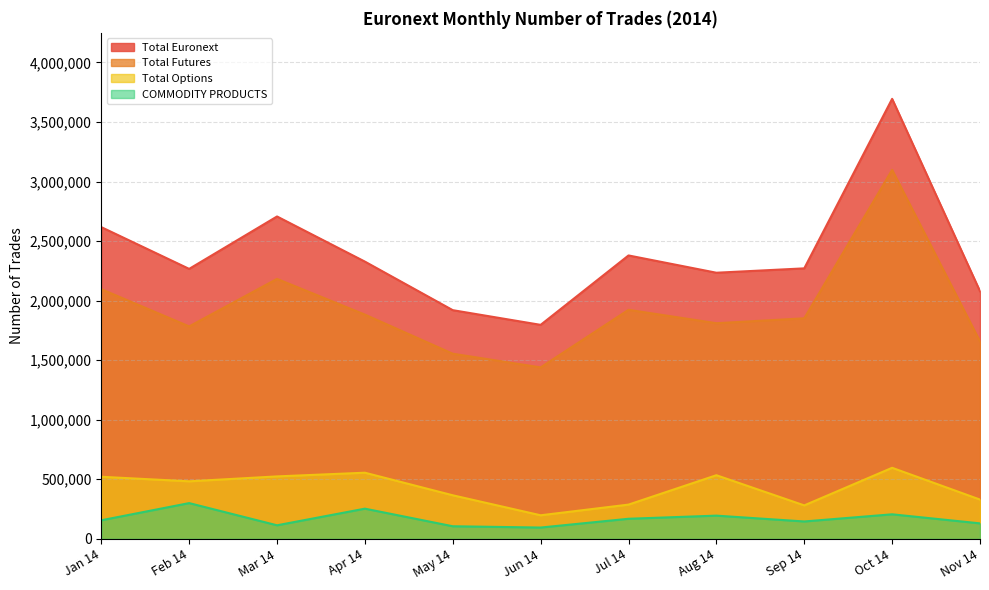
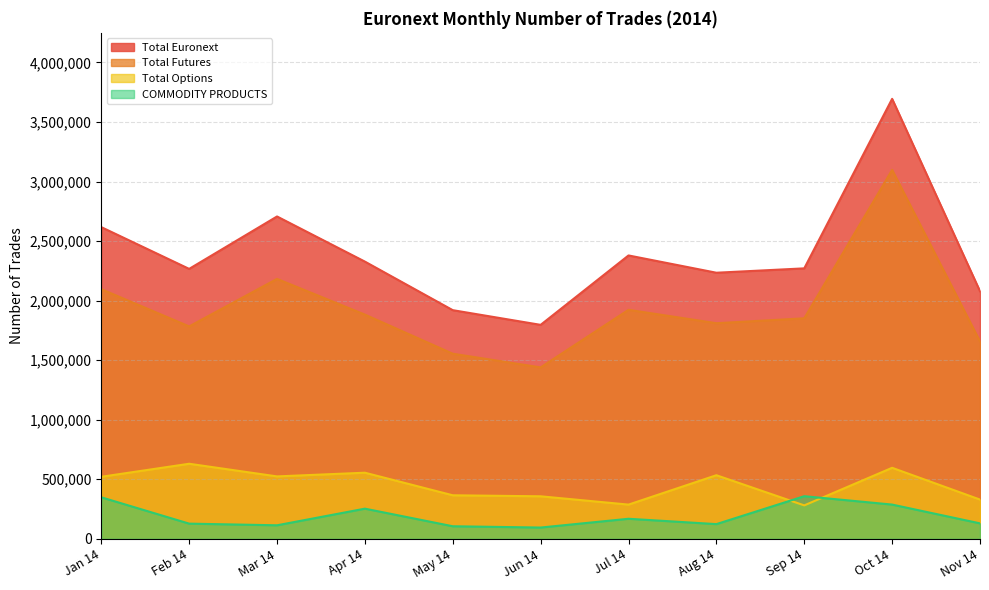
COMMODITY PRODUCTS, Jan 14: 160,000 -> 350,000
Total Options, Feb 14: 480,000 -> 630,000
COMMODITY PRODUCTS, Feb 14: 300,000 -> 130,000
Total Options, Jun 14: 200,000 -> 360,000
COMMODITY PRODUCTS, Aug 14: 190,000 -> 120,000
COMMODITY PRODUCTS, Sep 14: 150,000 -> 360,000
COMMODITY PRODUCTS, Oct 14: 210,000 -> 290,000
